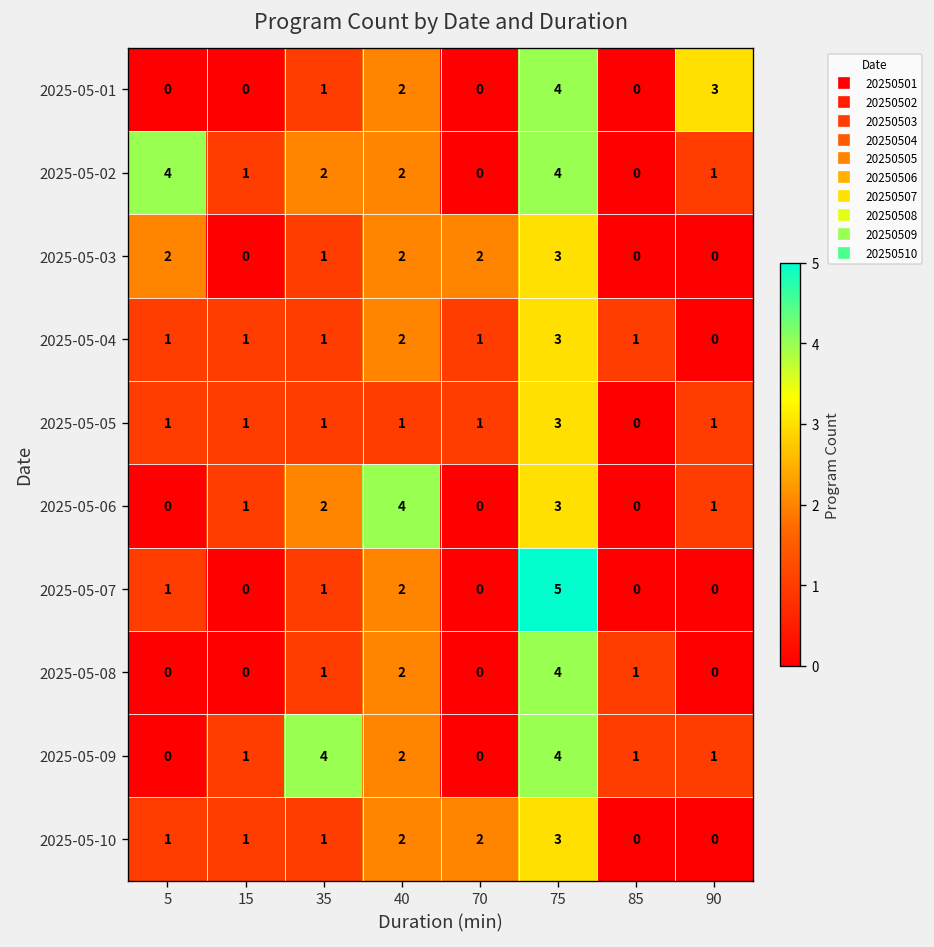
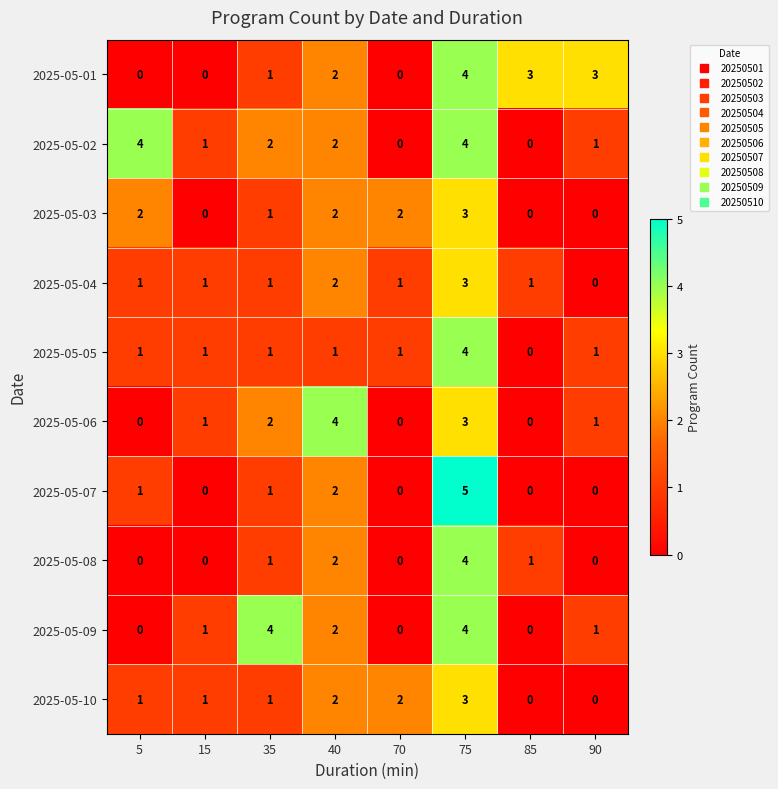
2025-05-01, 85: 0 -> 3
2025-05-05, 75: 3 -> 4
2025-05-09, 85: 1 -> 0
